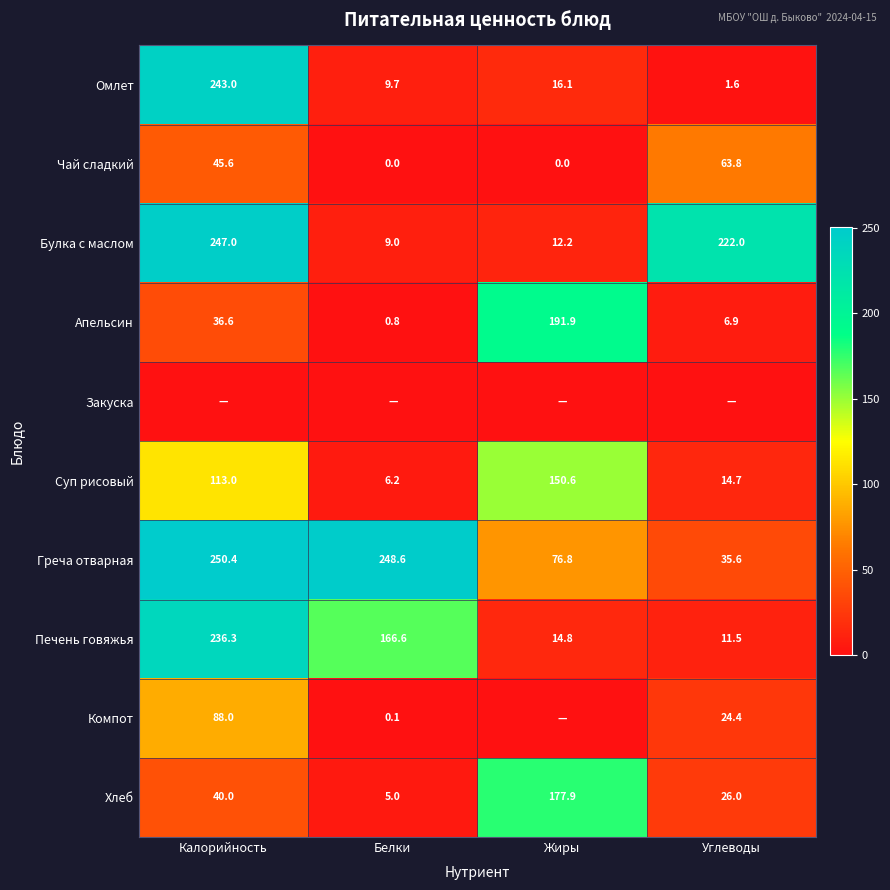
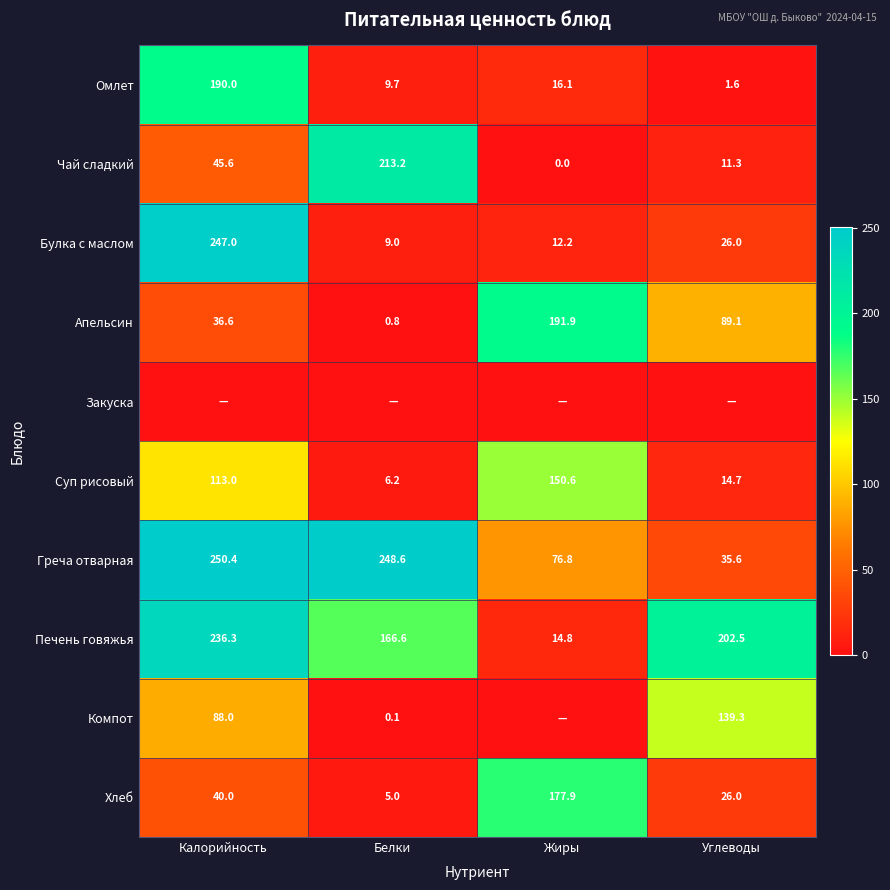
Омлет, Калорийность: 243.0 -> 190.0
Чай сладкий, Белки: 0.0 -> 213.2
Чай сладкий, Углеводы: 63.8 -> 11.3
Булка с маслом, Углеводы: 222.0 -> 26.0
Апельсин, Углеводы: 6.9 -> 89.1
Печень говяжья, Углеводы: 11.5 -> 202.5
Компот, Углеводы: 24.4 -> 139.3
